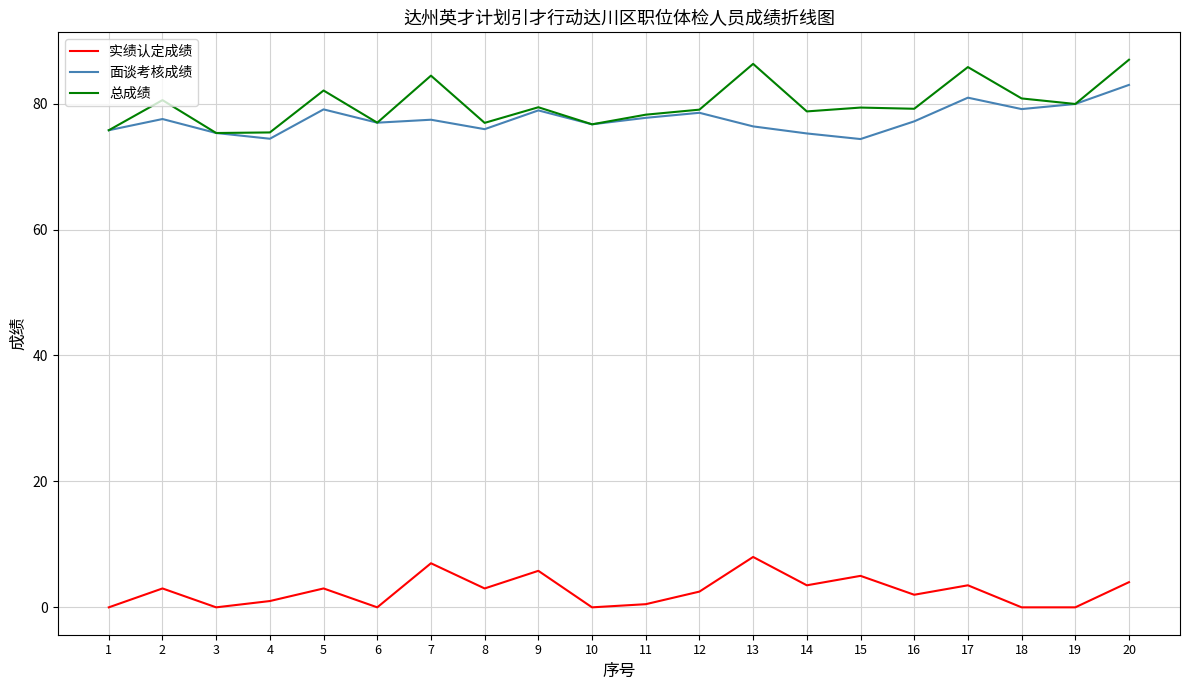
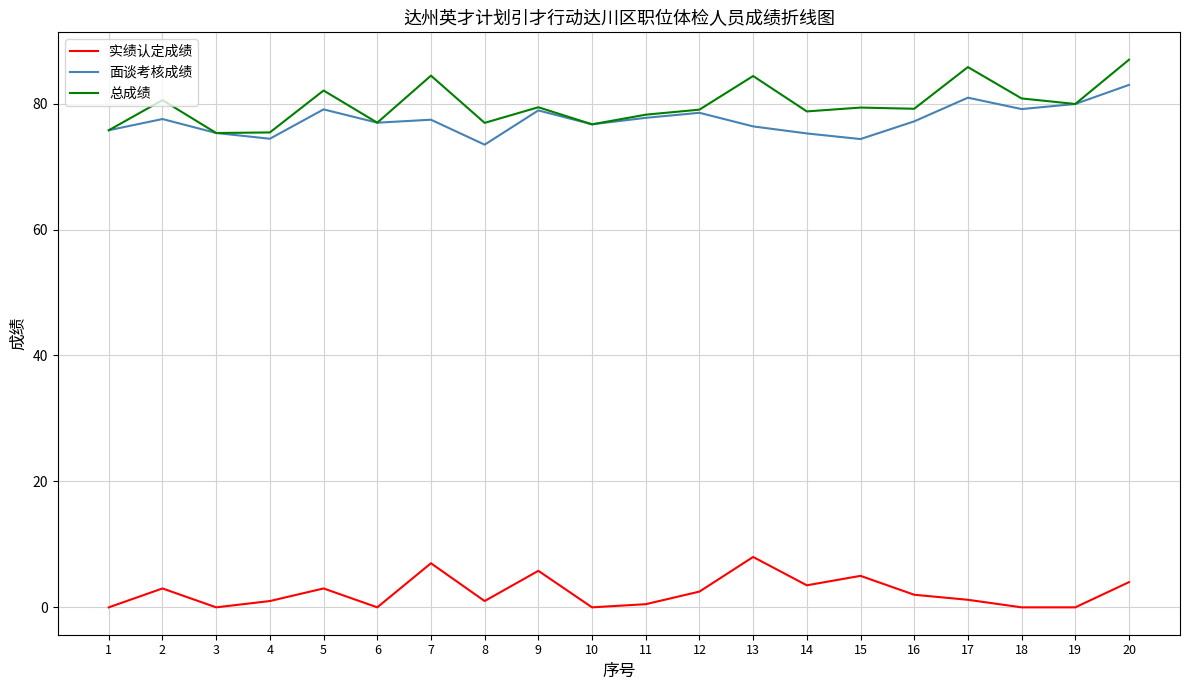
实绩认定成绩, 8: 3 -> 1
面谈考核成绩, 8: 76 -> 73
总成绩, 13: 86 -> 84
实绩认定成绩, 17: 4 -> 1
